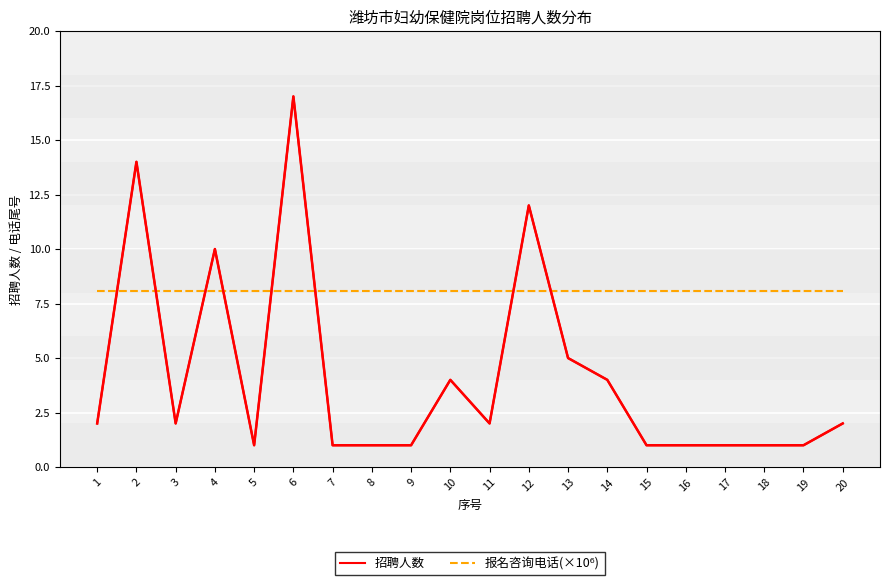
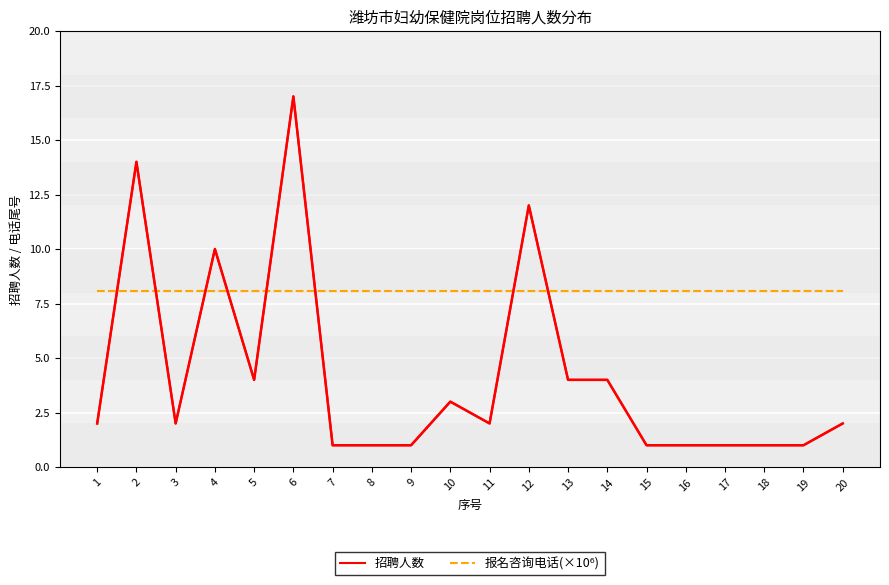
招聘人数, 5: 1 -> 4
招聘人数, 10: 4 -> 3
招聘人数, 13: 5 -> 4
